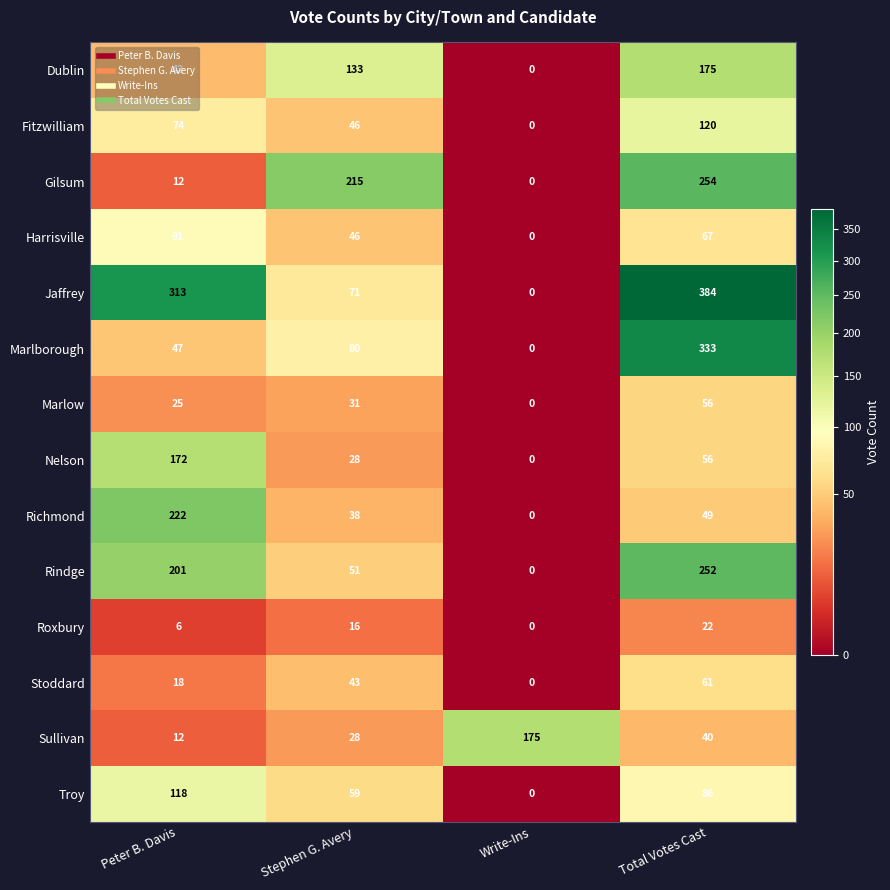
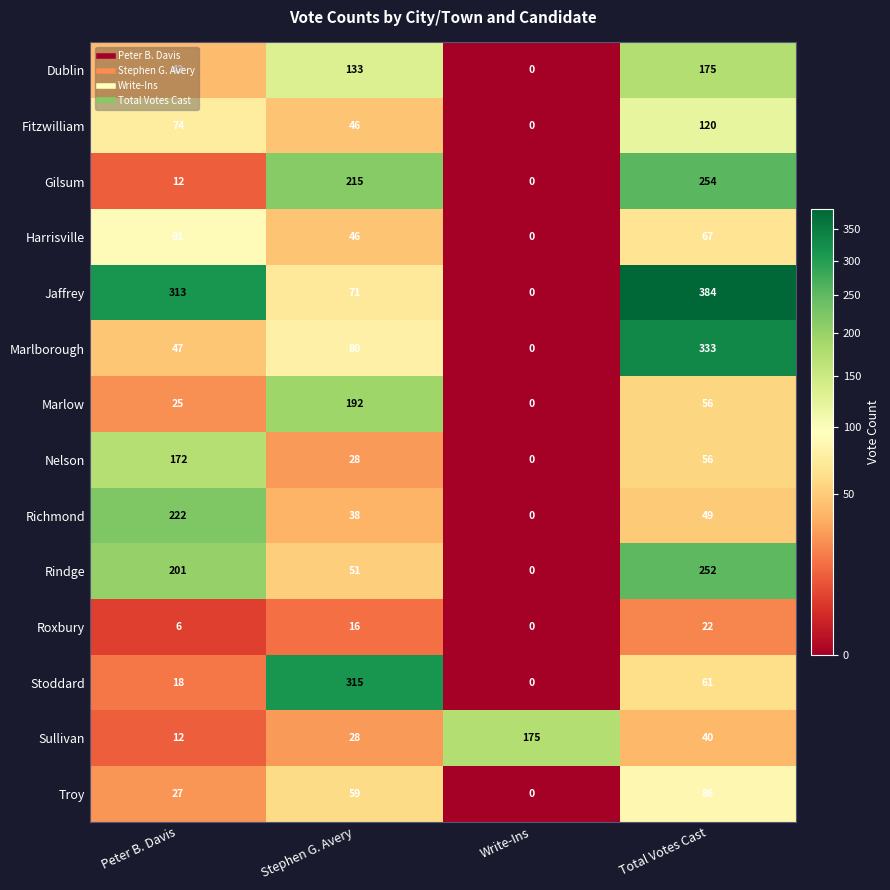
Marlow, Stephen G. Avery: 31 -> 192
Stoddard, Stephen G. Avery: 43 -> 315
Troy, Peter B. Davis: 118 -> 27
